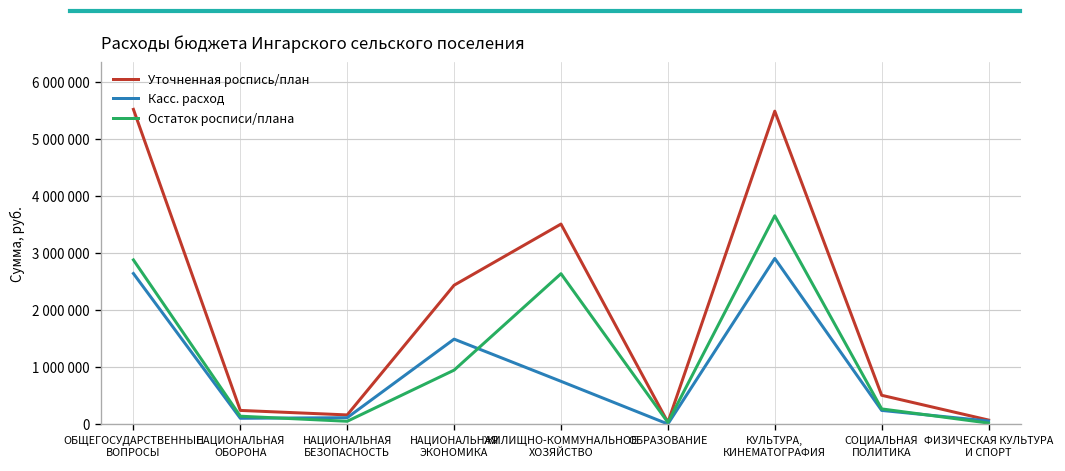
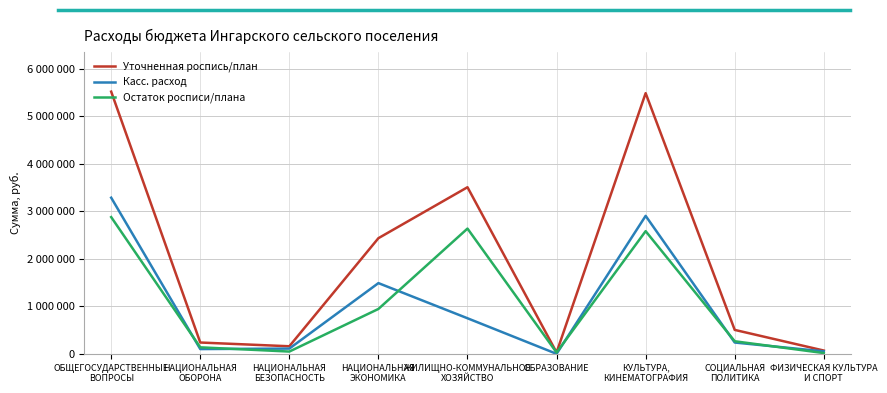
Касс. расход, ОБЩЕГОСУДАРСТВЕННЫЕ ВОПРОСЫ: 2600000 -> 3300000
Остаток росписи/плана, КУЛЬТУРА, КИНЕМАТОГРАФИЯ: 3700000 -> 2600000
